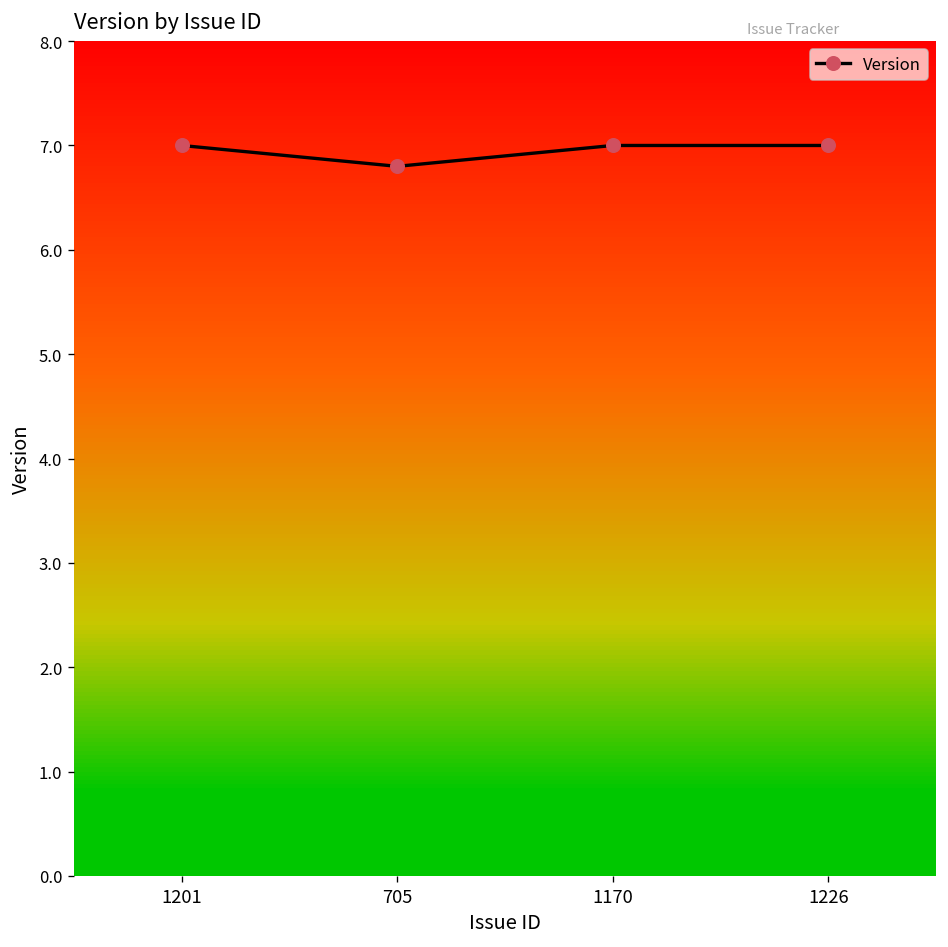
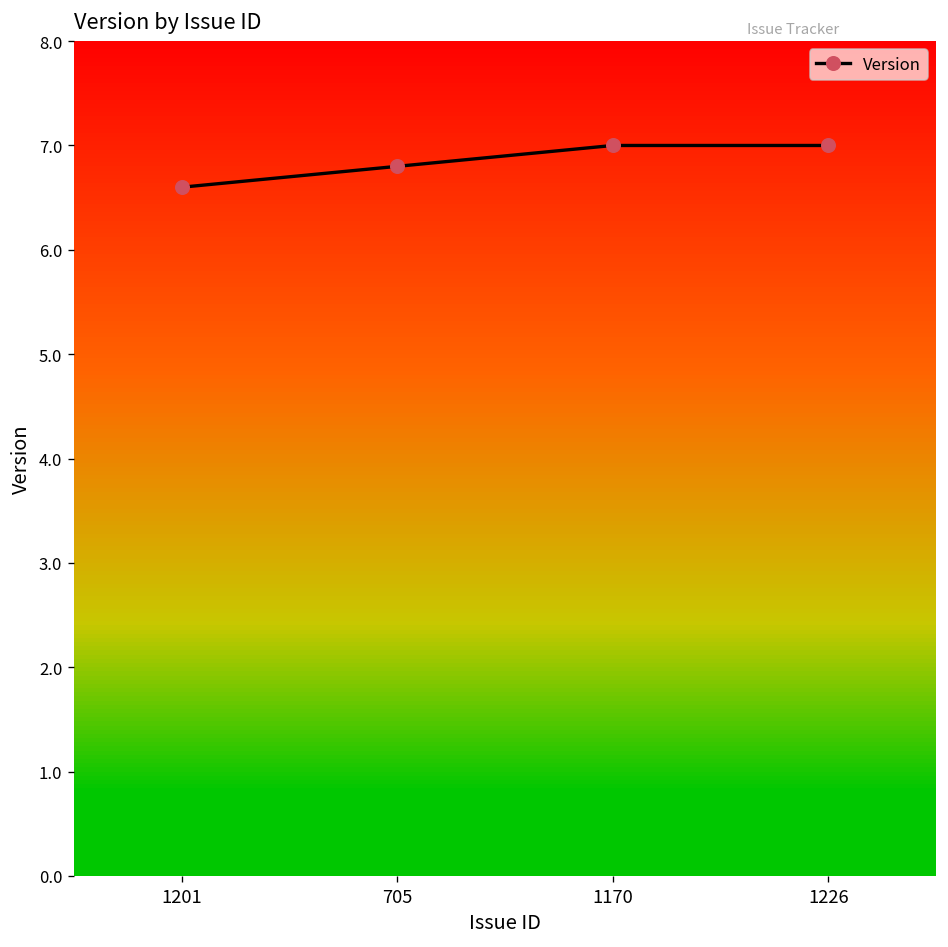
Version, 1201: 7.0 -> 6.6
